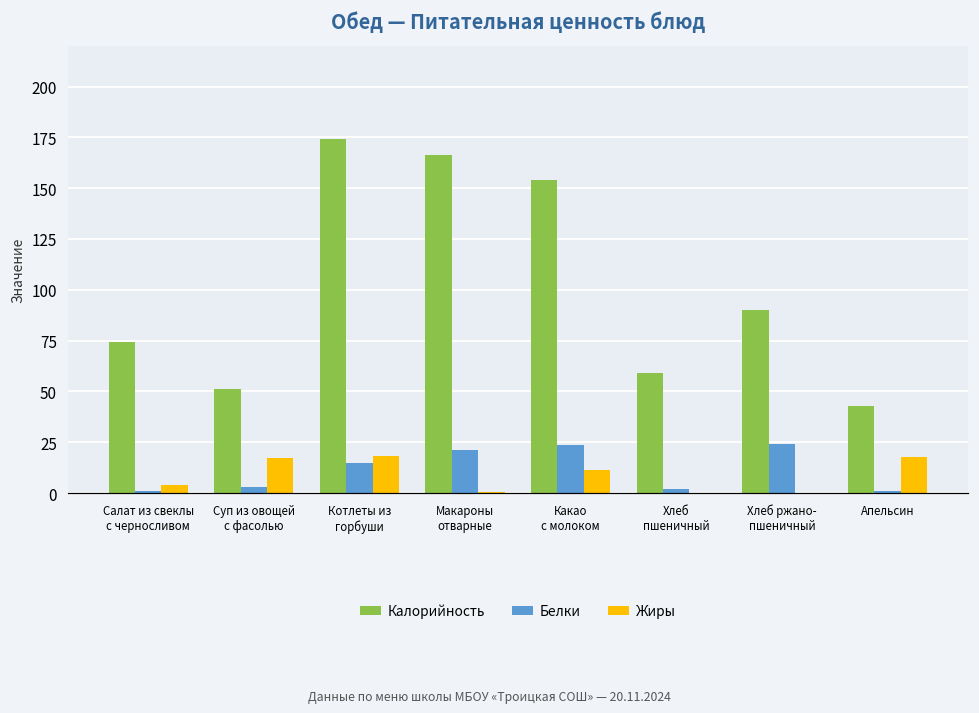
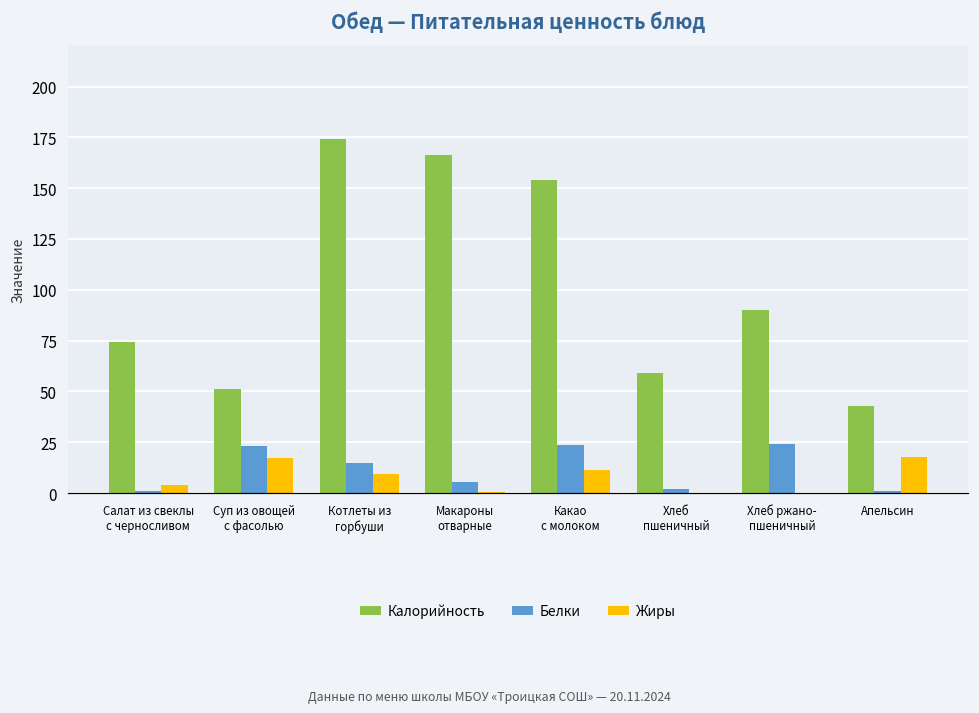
Белки, Суп из овощей с фасолью: 3 -> 23
Жиры, Котлеты из горбуши: 18 -> 9
Белки, Макароны отварные: 21 -> 6
